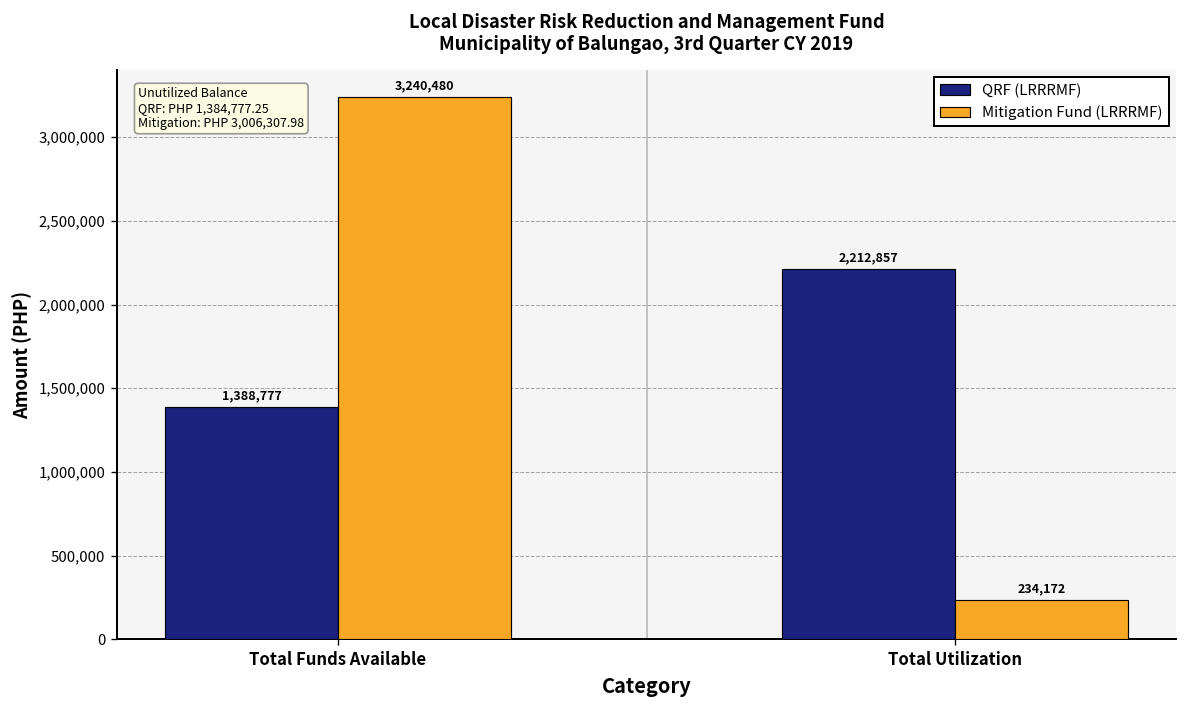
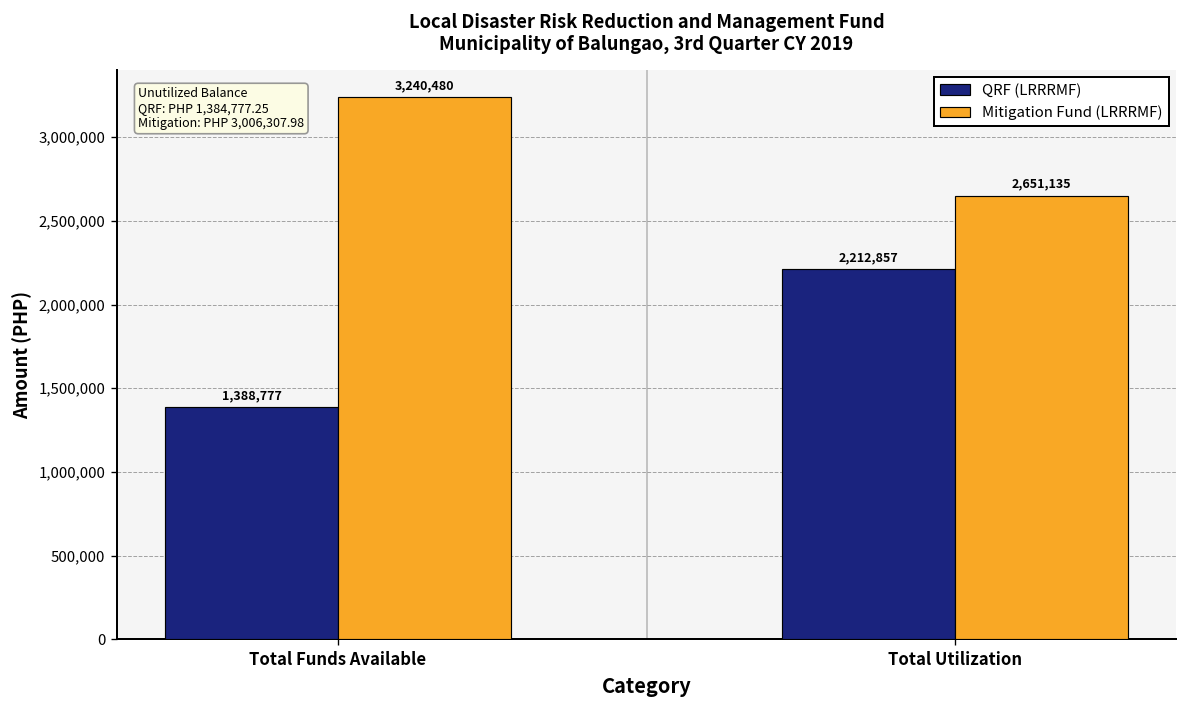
Mitigation Fund (LRRRMF), Total Utilization: 234,172 -> 2,651,135
